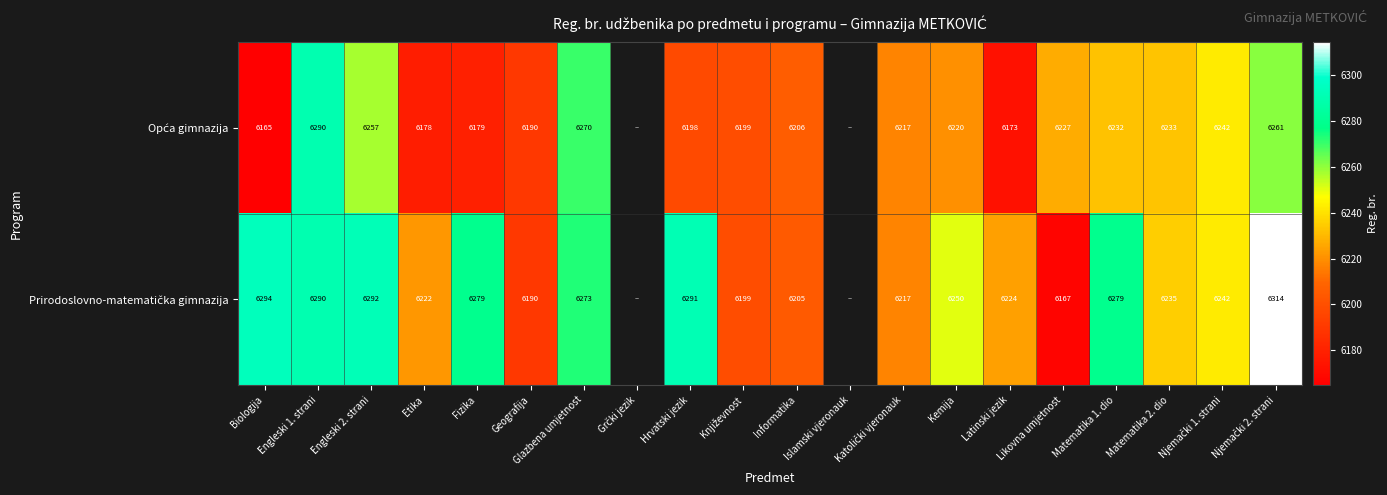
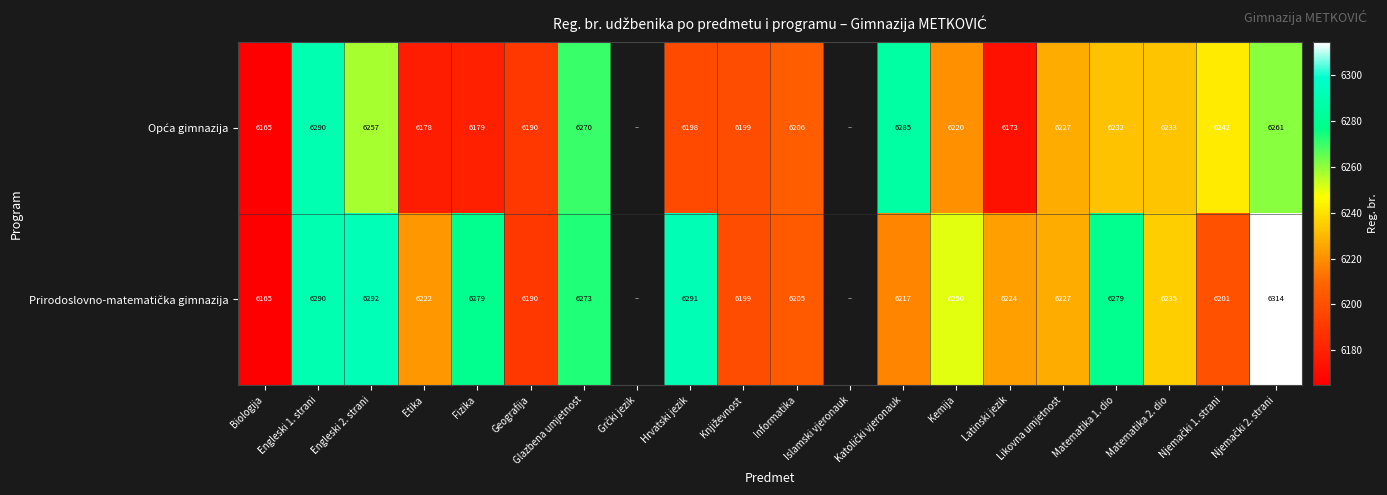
Opća gimnazija, Katolički vjeronauk: 6217 -> 6285
Prirodoslovno-matematička gimnazija, Biologija: 6294 -> 6165
Prirodoslovno-matematička gimnazija, Likovna umjetnost: 6167 -> 6227
Prirodoslovno-matematička gimnazija, Njemački 1. strani: 6242 -> 6201
